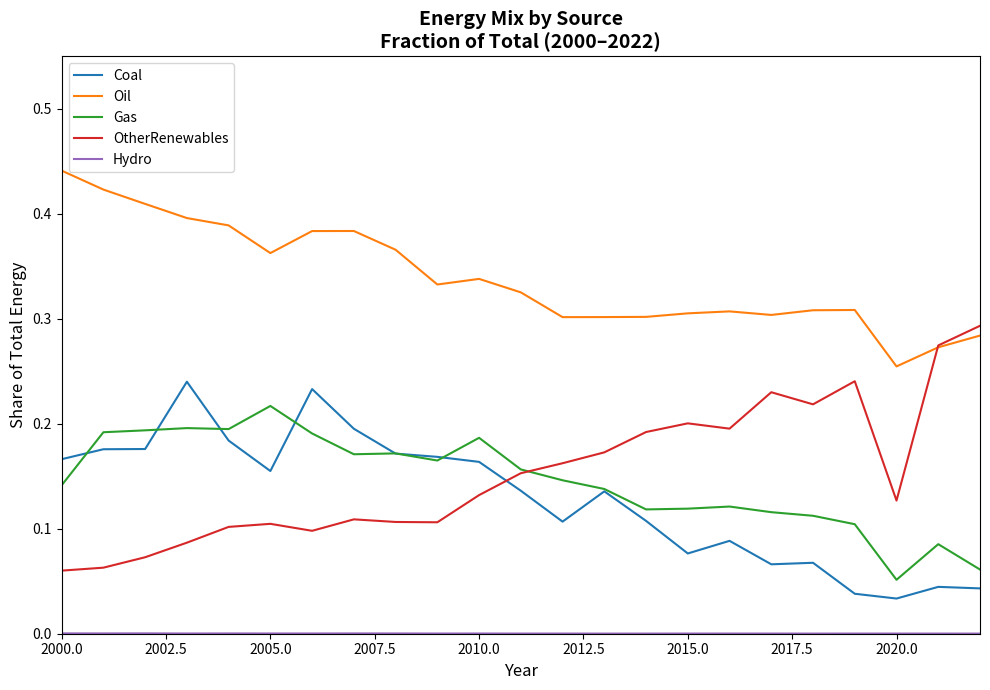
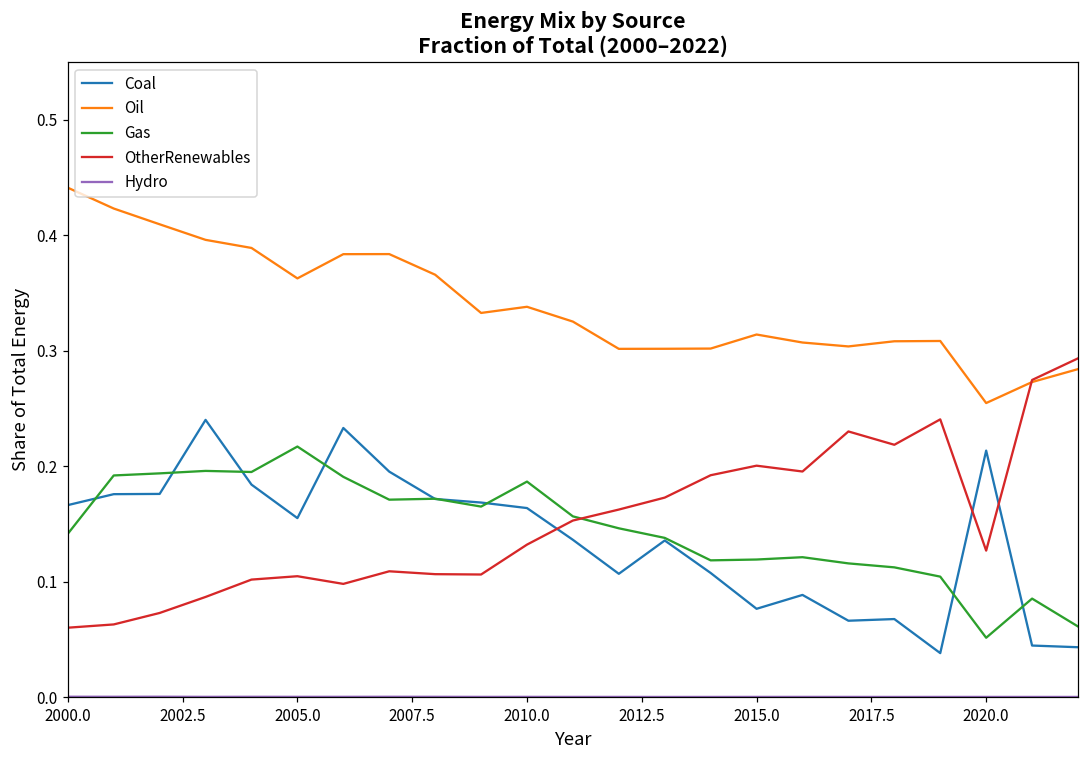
Oil, 2015.0: 0.305 -> 0.314
Coal, 2020.0: 0.034 -> 0.213
